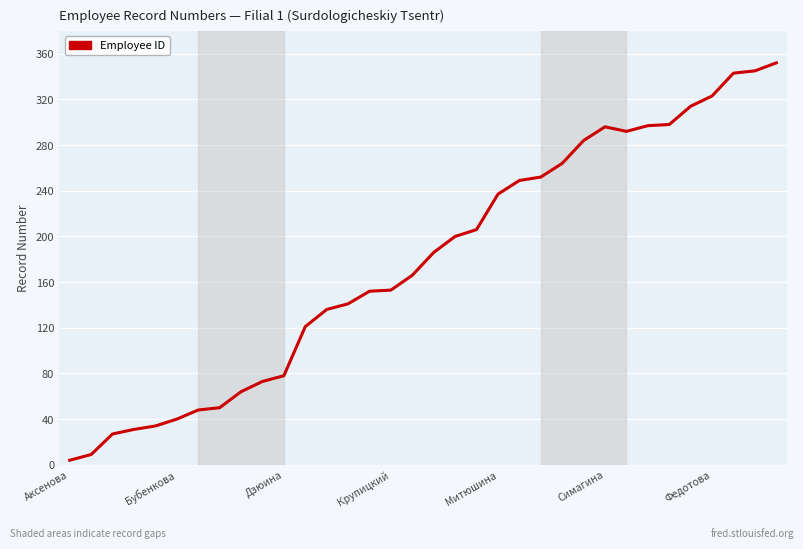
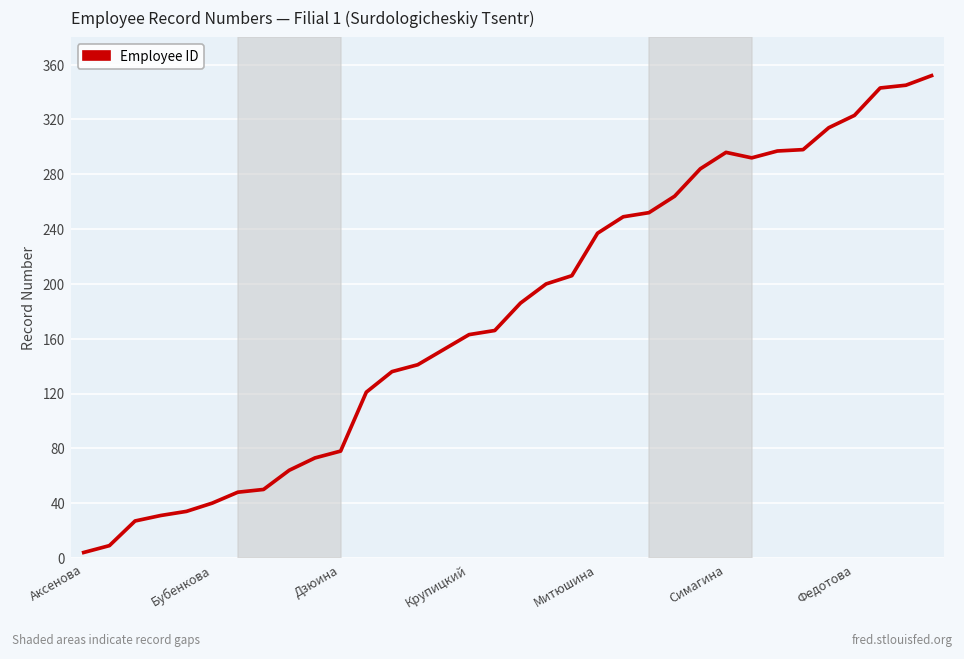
Крупицкий: 153 -> 163
